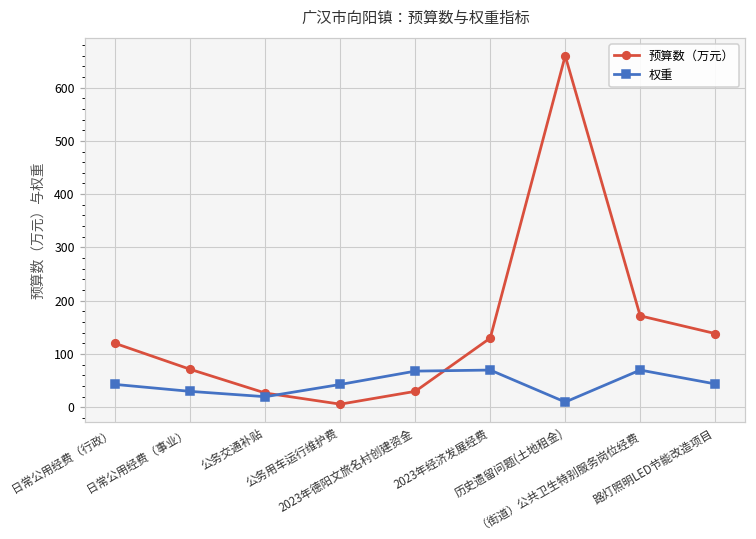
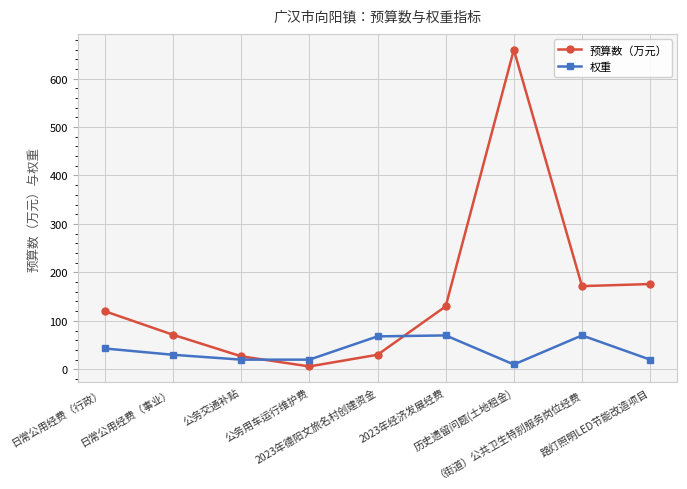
权重, 公务用车运行维护费: 40 -> 20
预算数（万元）, 路灯照明LED节能改造项目: 140 -> 180
权重, 路灯照明LED节能改造项目: 40 -> 20
